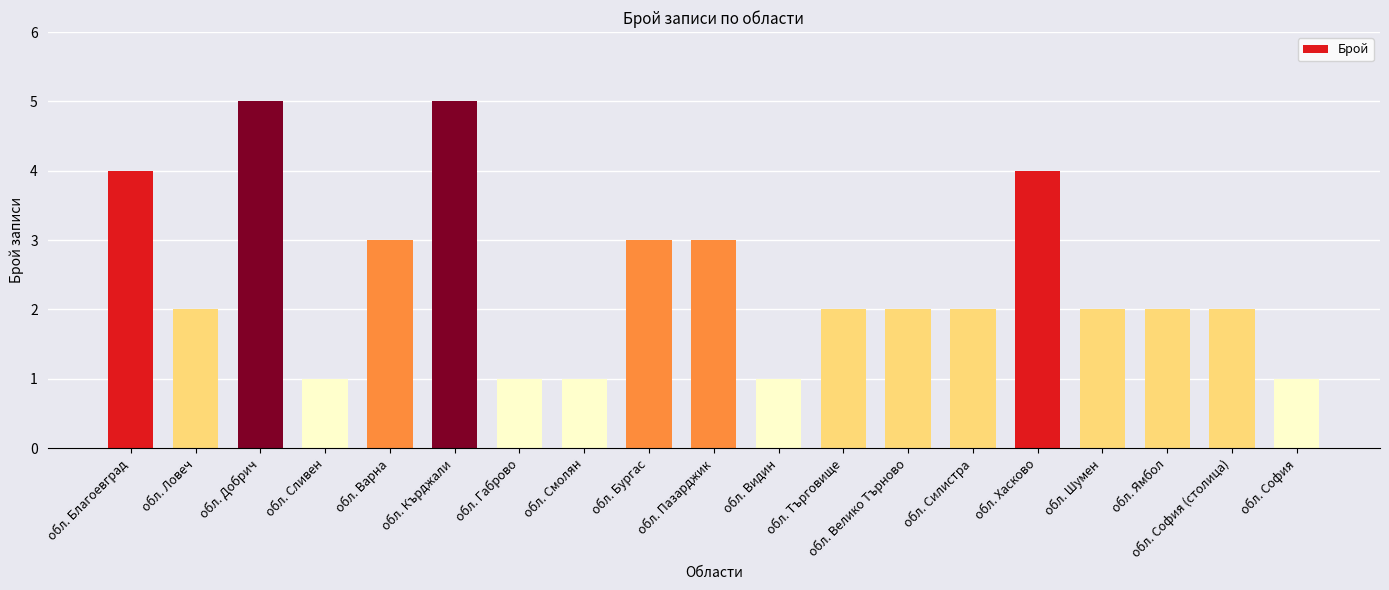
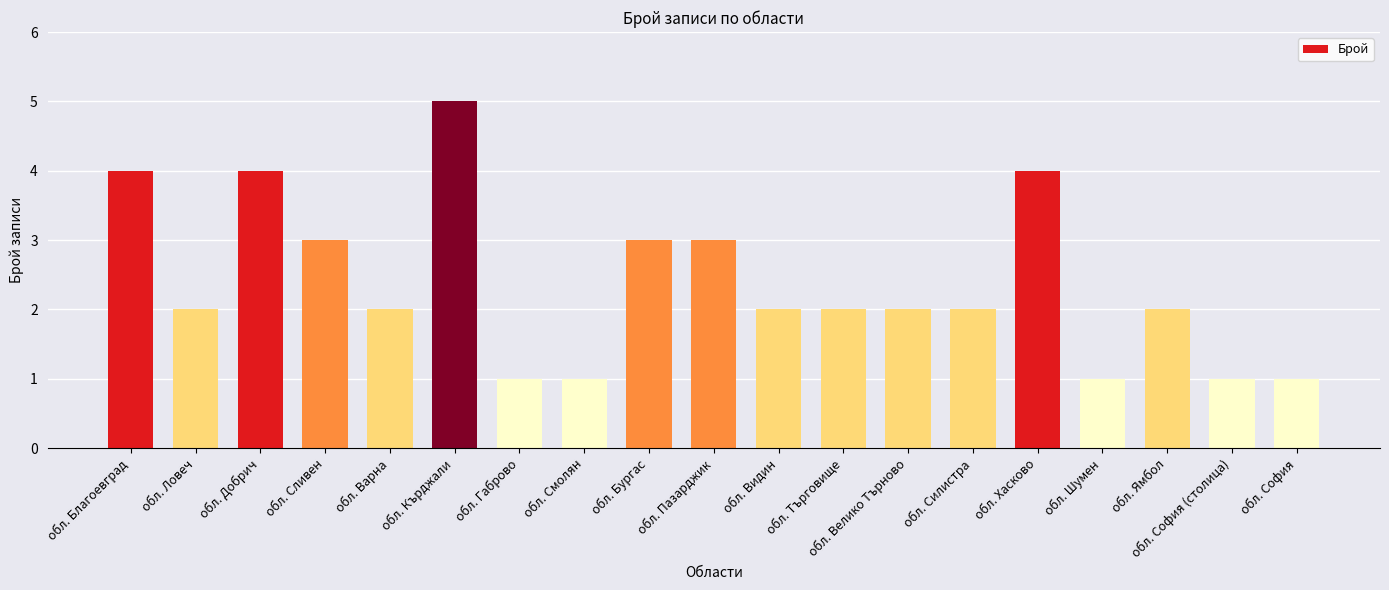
обл. Добрич: 5 -> 4
обл. Сливен: 1 -> 3
обл. Варна: 3 -> 2
обл. Видин: 1 -> 2
обл. Шумен: 2 -> 1
обл. София (столица): 2 -> 1
